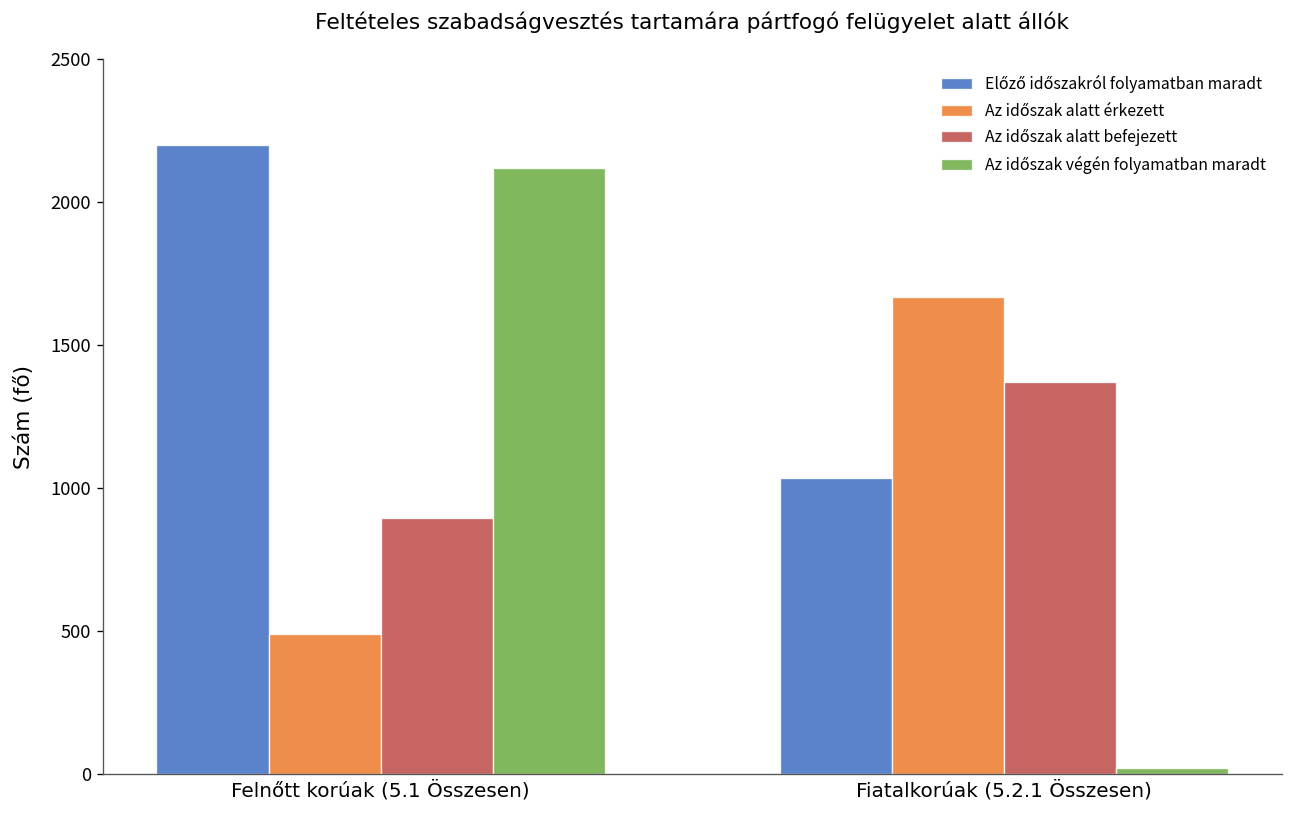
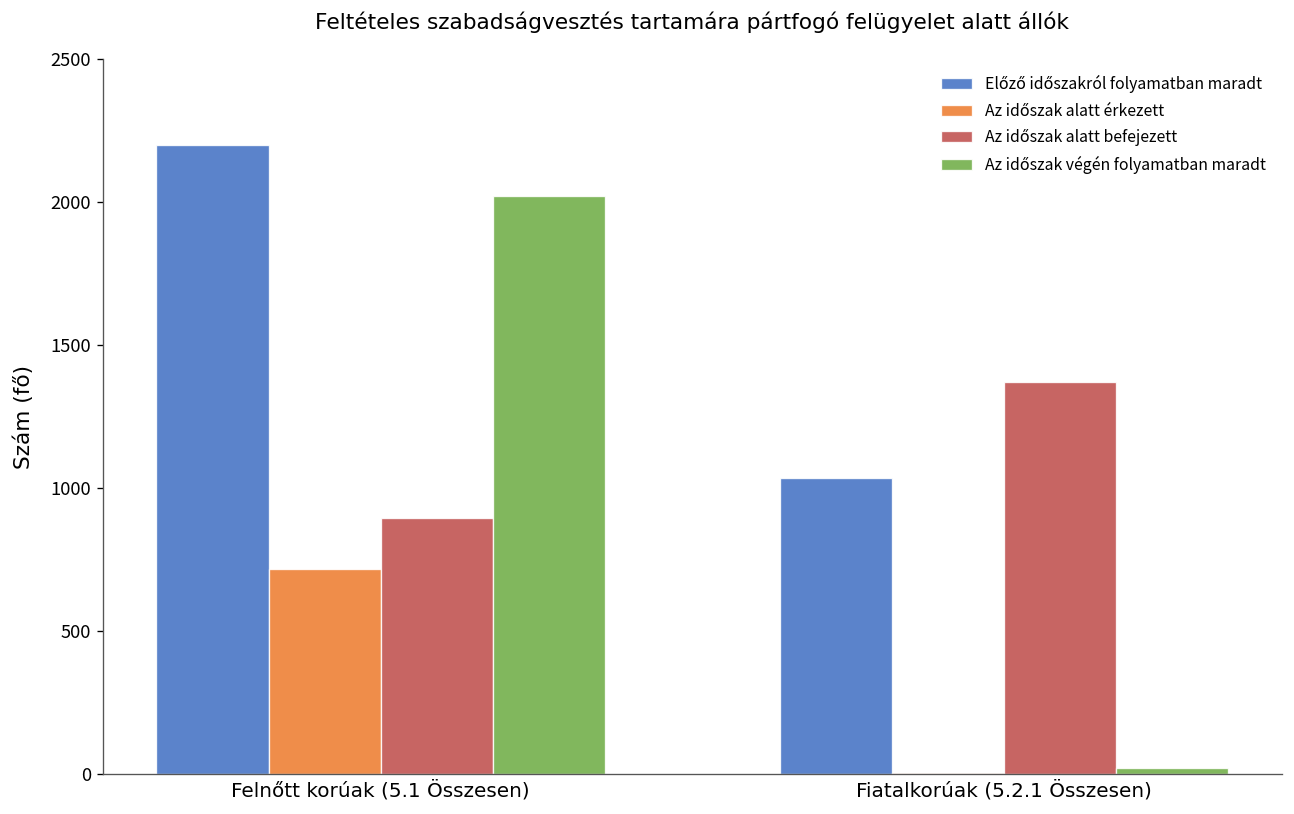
Az időszak alatt érkezett, Felnőtt korúak (5.1 Összesen): 490 -> 720
Az időszak végén folyamatban maradt, Felnőtt korúak (5.1 Összesen): 2120 -> 2020
Az időszak alatt érkezett, Fiatalkorúak (5.2.1 Összesen): 1670 -> 10
